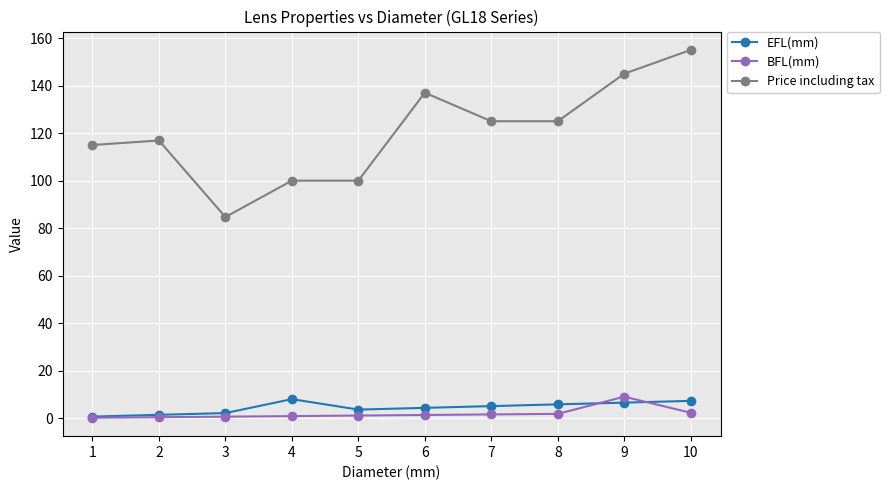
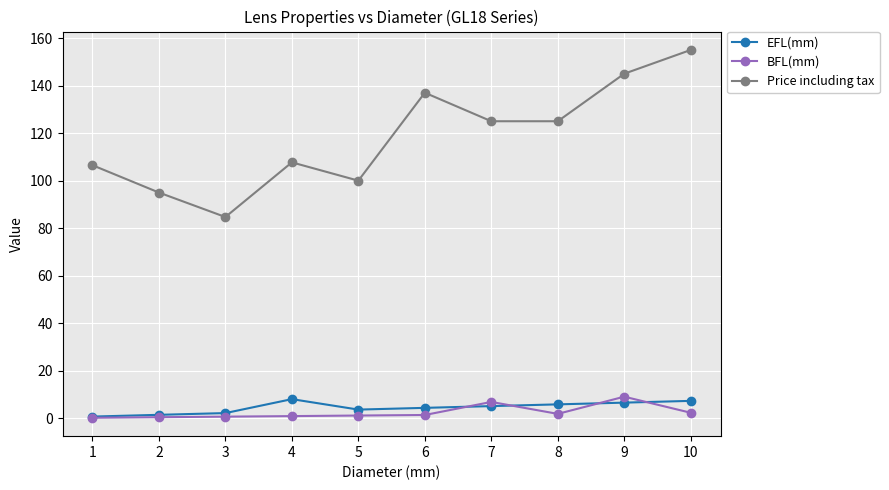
Price including tax, 1: 115 -> 107
Price including tax, 2: 117 -> 95
Price including tax, 4: 100 -> 108
BFL(mm), 7: 2 -> 7
